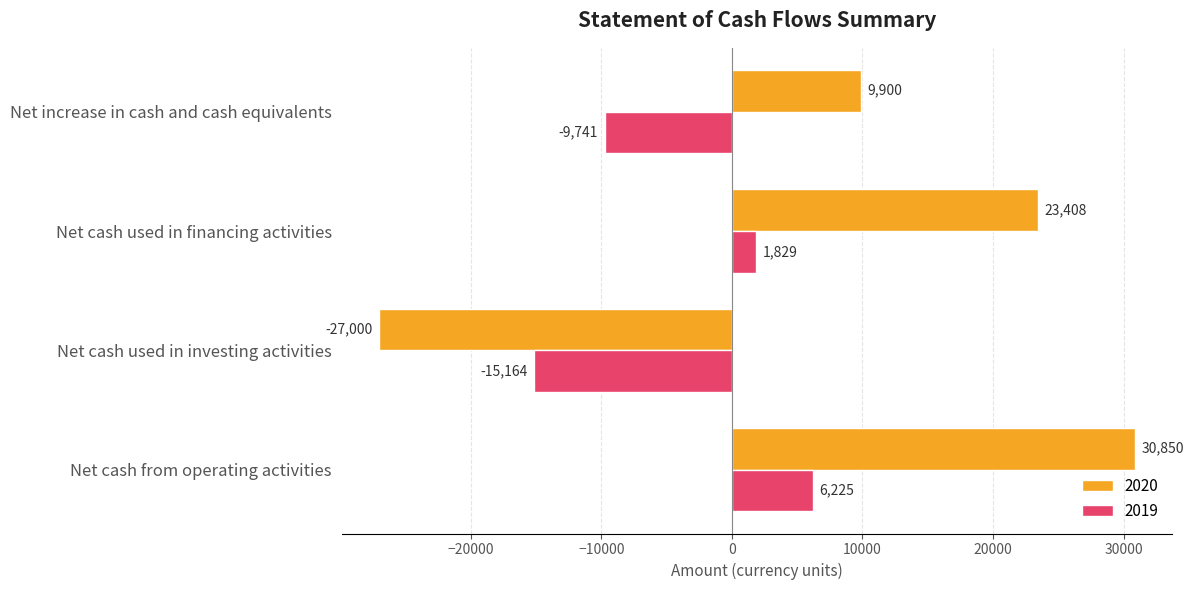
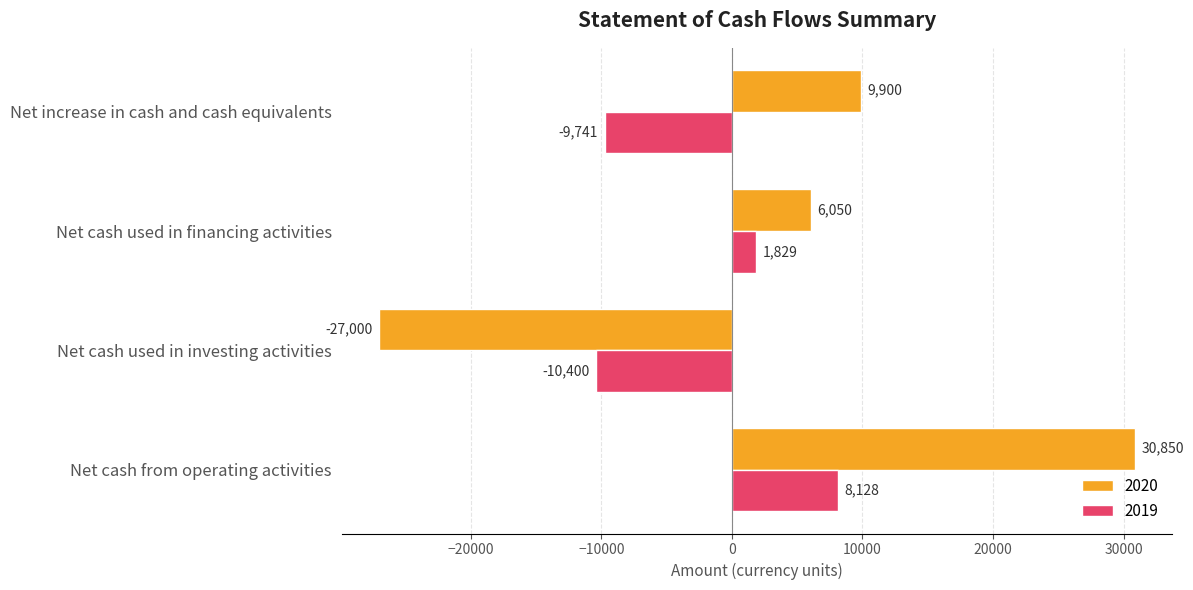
2020, Net cash used in financing activities: 23,408 -> 6,050
2019, Net cash used in investing activities: -15,164 -> -10,400
2019, Net cash from operating activities: 6,225 -> 8,128
